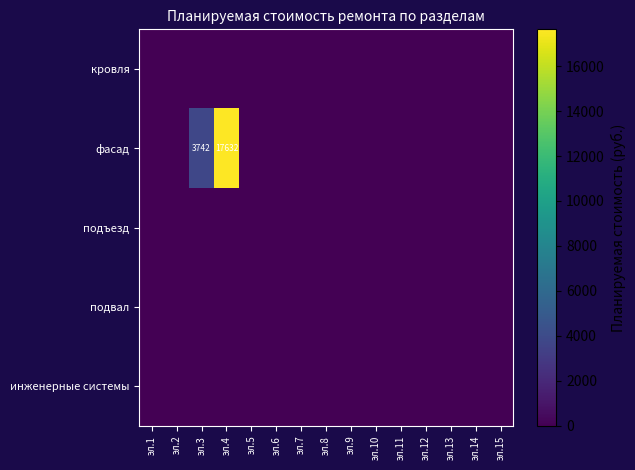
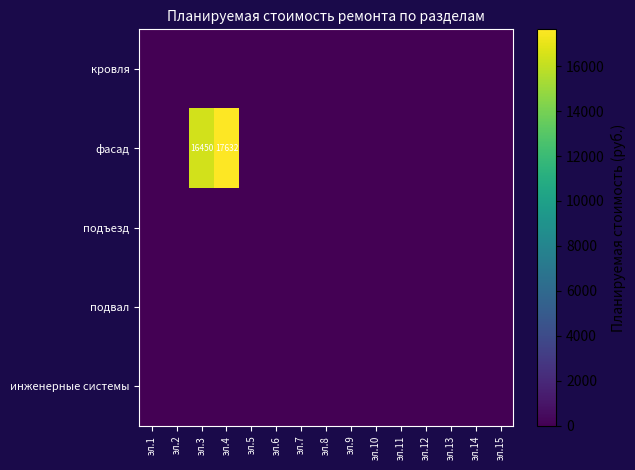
фасад, эл.3: 3742 -> 16450
